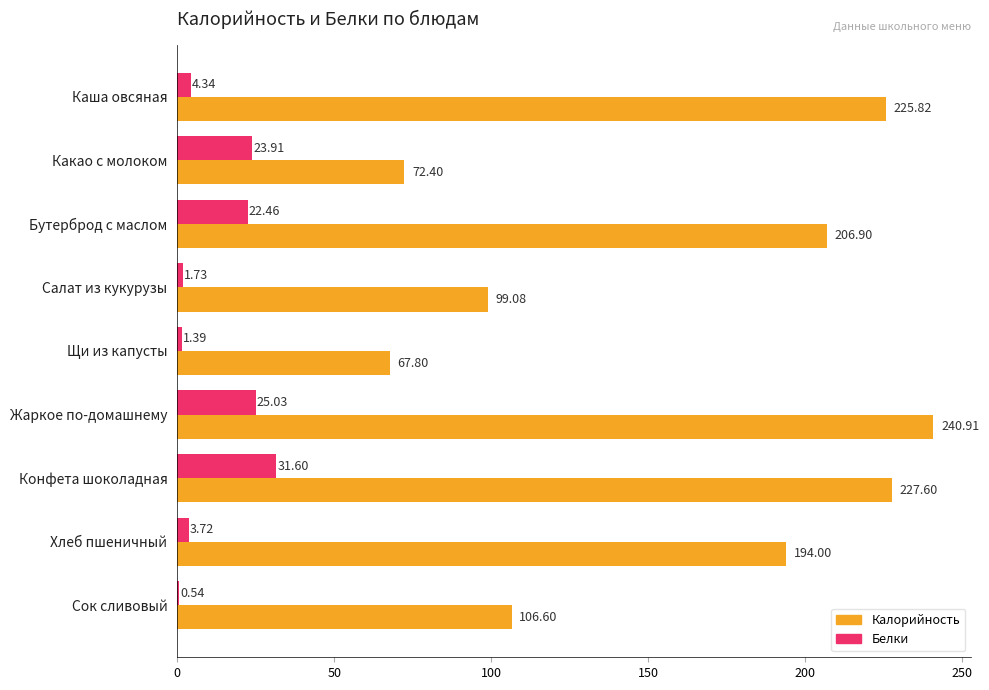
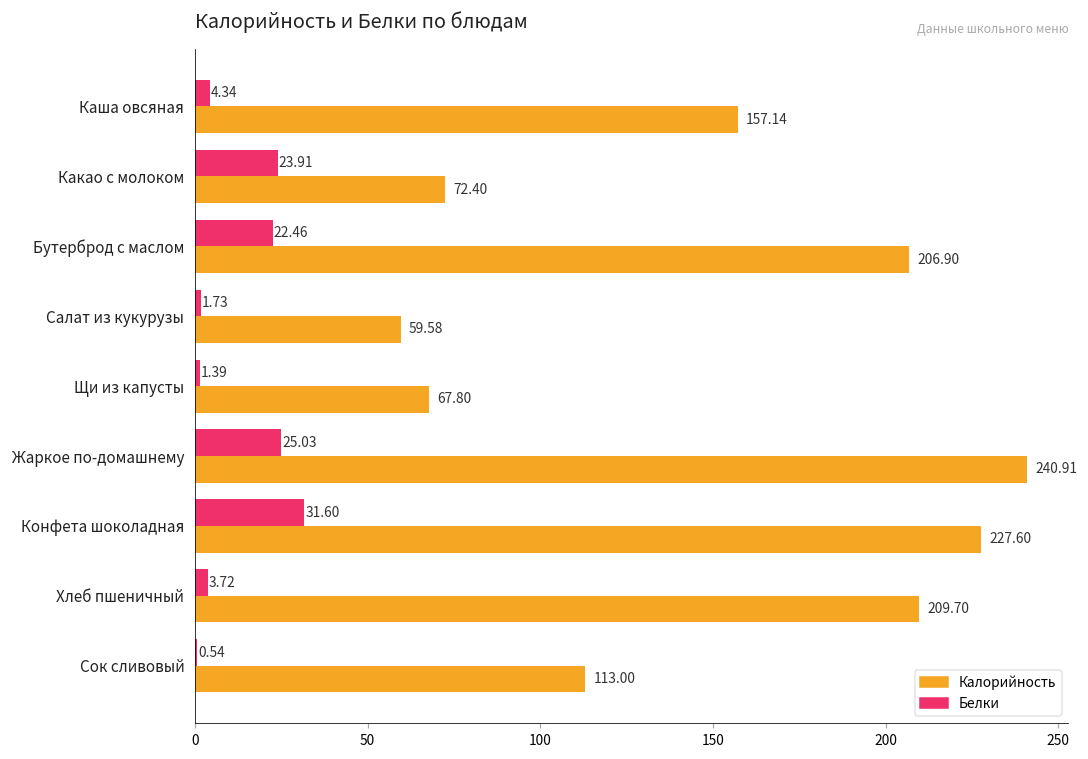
Калорийность, Каша овсяная: 225.82 -> 157.14
Калорийность, Салат из кукурузы: 99.08 -> 59.58
Калорийность, Хлеб пшеничный: 194.00 -> 209.70
Калорийность, Сок сливовый: 106.60 -> 113.00
